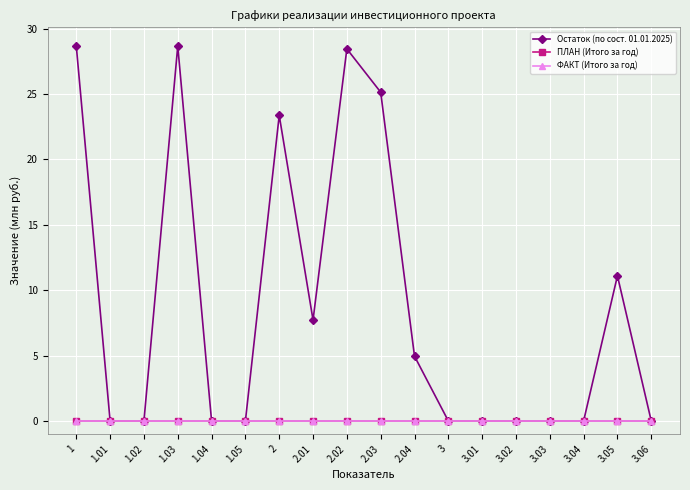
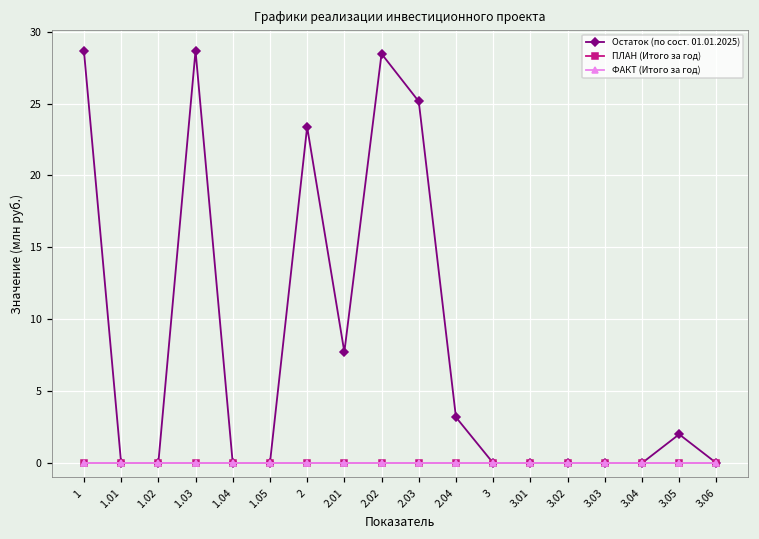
Остаток (по сост. 01.01.2025), 2.04: 5.0 -> 3.2
Остаток (по сост. 01.01.2025), 3.05: 11.1 -> 2.0
